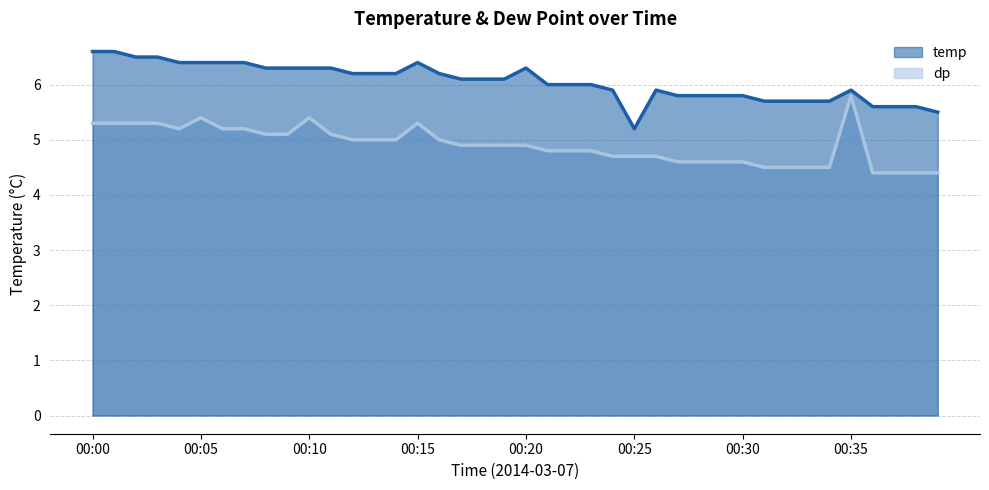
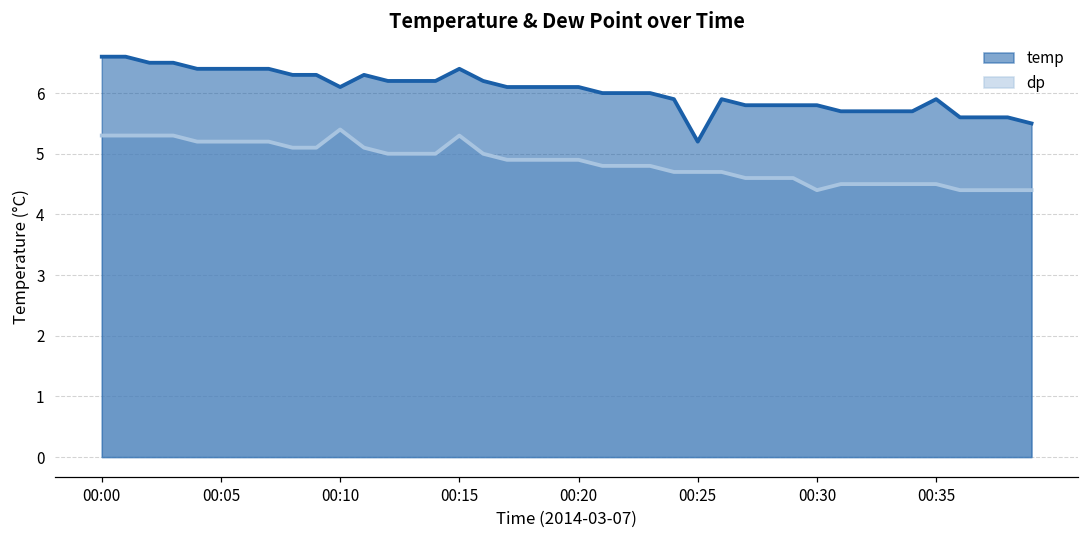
dp, 00:05: 5.4 -> 5.2
temp, 00:10: 6.3 -> 6.1
temp, 00:20: 6.3 -> 6.1
dp, 00:30: 4.6 -> 4.4
dp, 00:35: 5.8 -> 4.5
